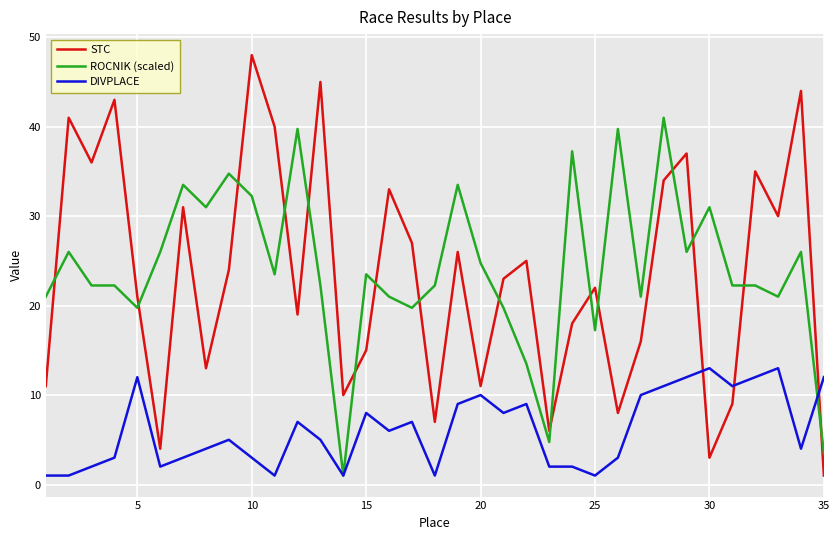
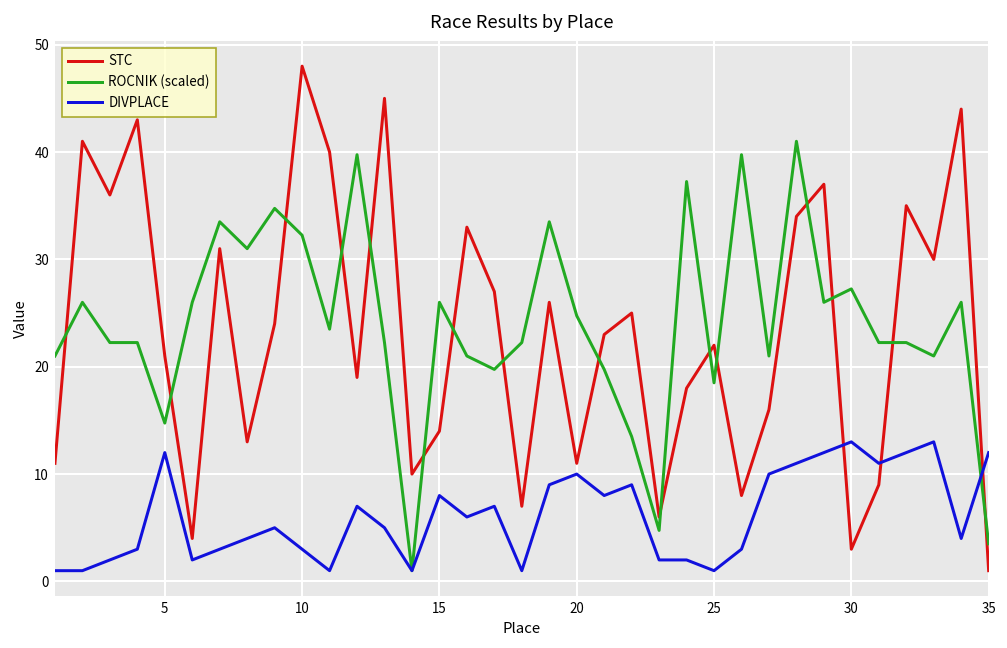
ROCNIK (scaled), 5: 20 -> 15
STC, 15: 15 -> 14
ROCNIK (scaled), 15: 24 -> 26
ROCNIK (scaled), 25: 17 -> 19
ROCNIK (scaled), 30: 31 -> 27
